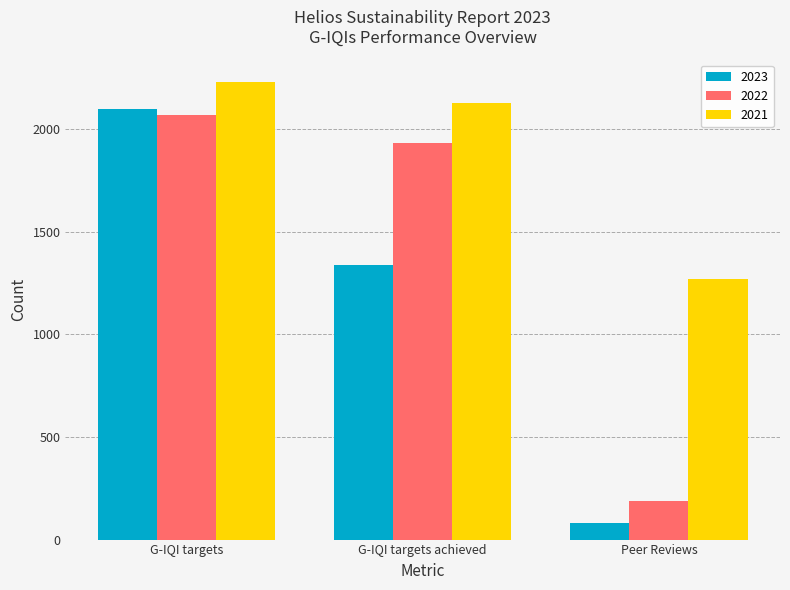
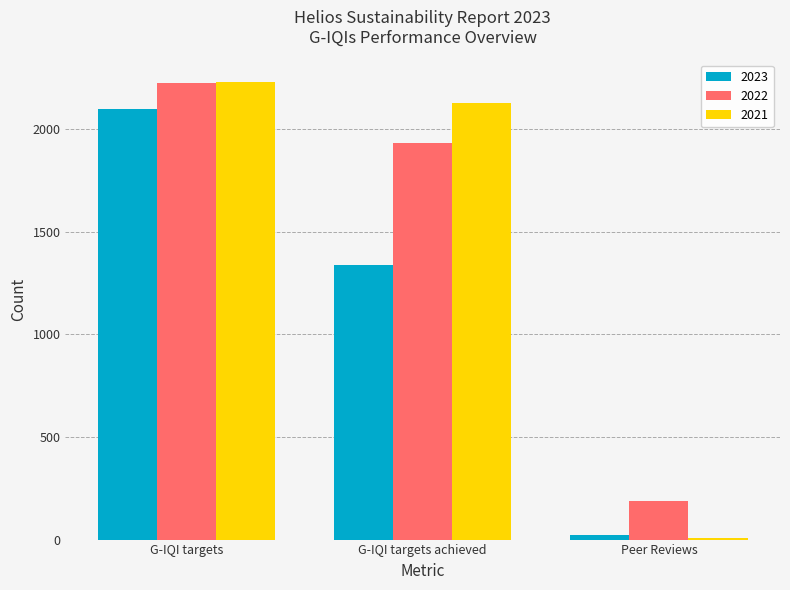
2022, G-IQI targets: 2070 -> 2220
2023, Peer Reviews: 80 -> 20
2021, Peer Reviews: 1270 -> 10
